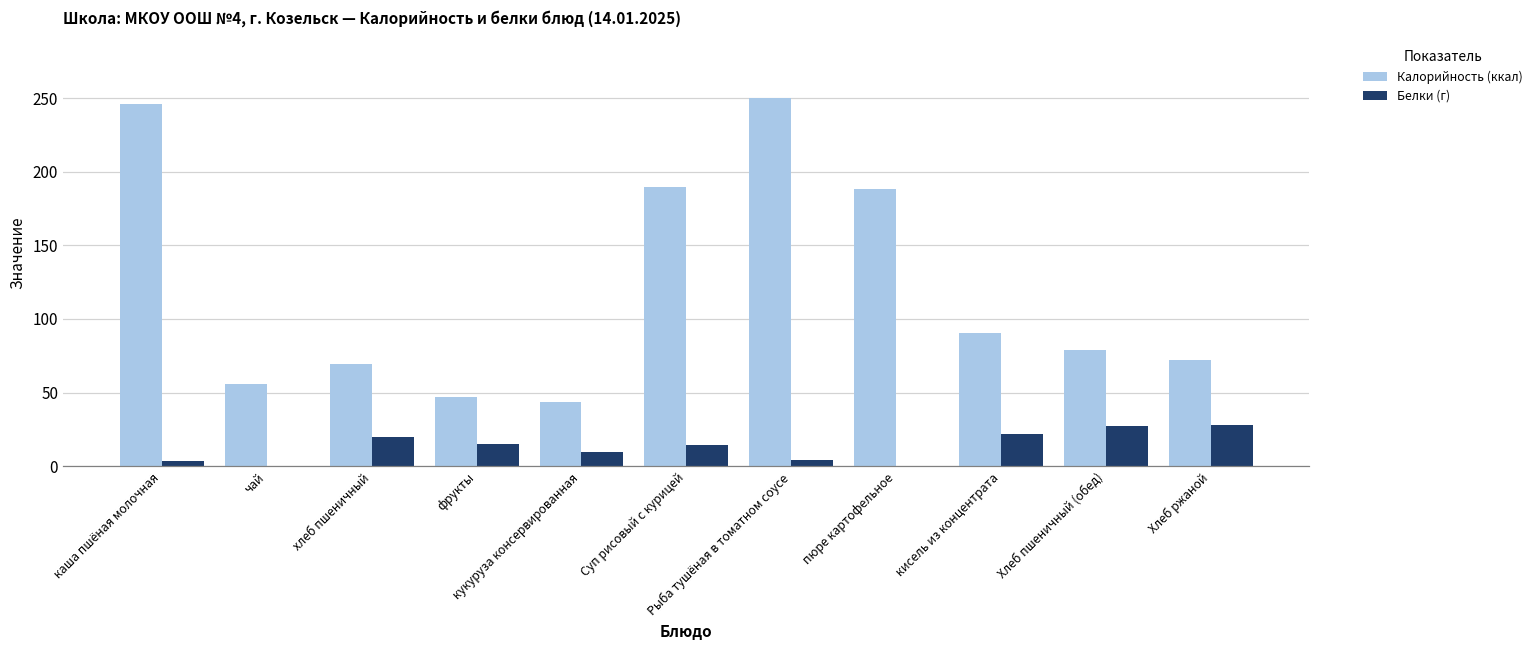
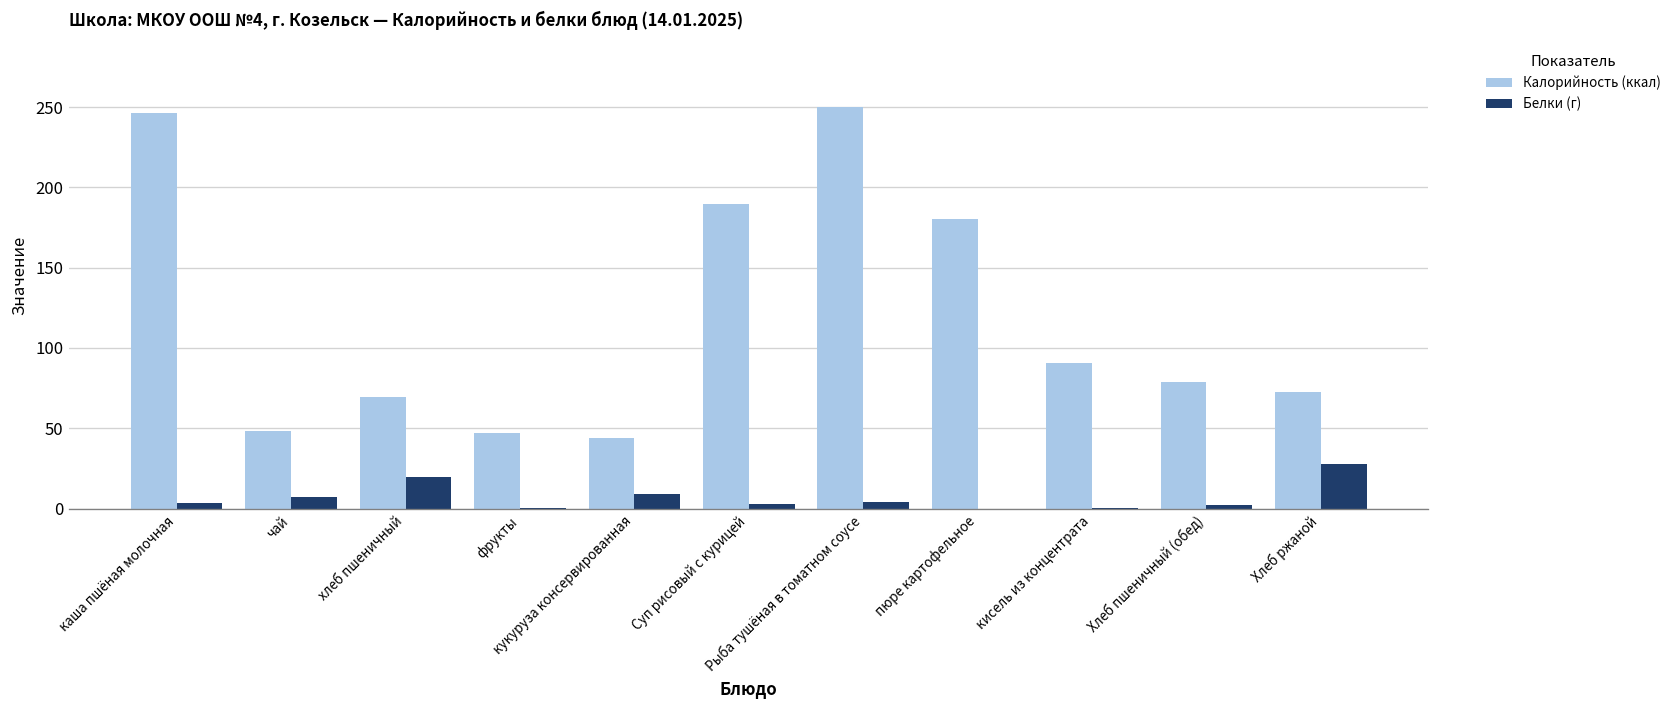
Калорийность (ккал), чай: 56 -> 48
Белки (г), чай: 0 -> 7
Белки (г), фрукты: 15 -> 1
Белки (г), Суп рисовый с курицей: 14 -> 3
Калорийность (ккал), пюре картофельное: 188 -> 180
Белки (г), кисель из концентрата: 22 -> 0
Белки (г), Хлеб пшеничный (обед): 27 -> 2
